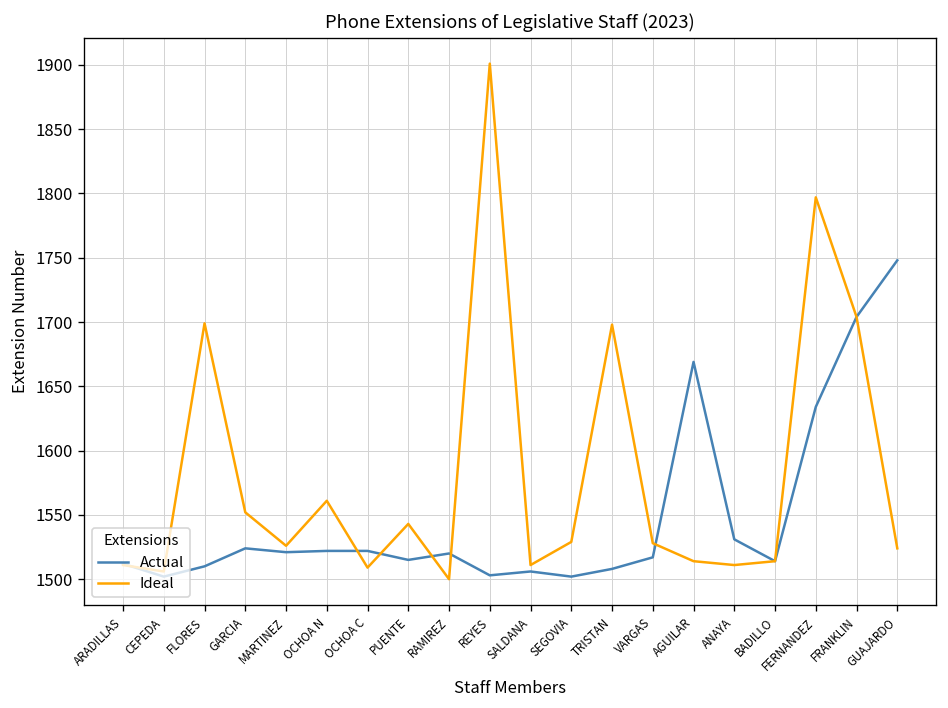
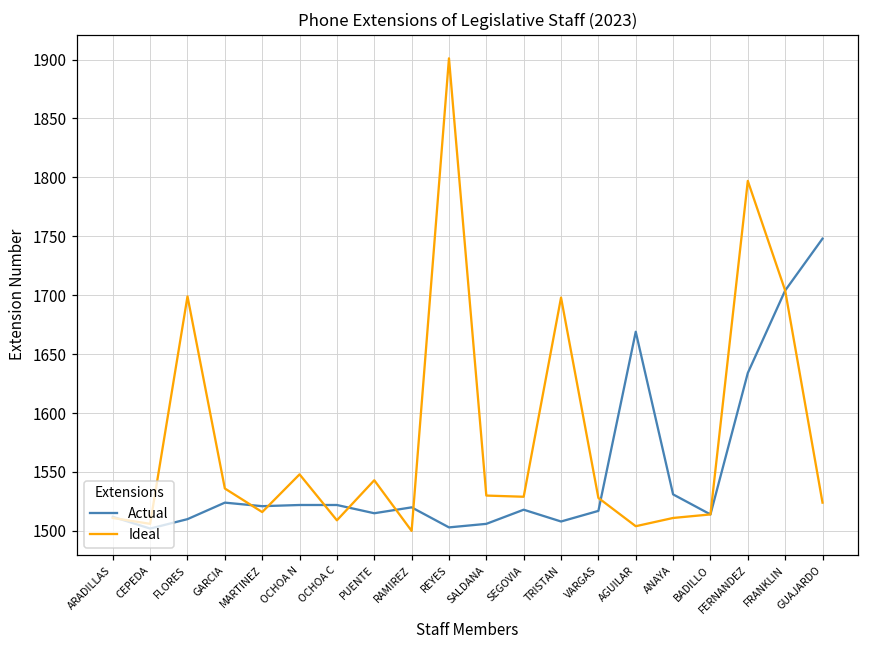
Ideal, GARCIA: 1552 -> 1536
Ideal, MARTINEZ: 1526 -> 1516
Ideal, OCHOA N: 1561 -> 1548
Ideal, SALDANA: 1511 -> 1530
Actual, SEGOVIA: 1502 -> 1518
Ideal, AGUILAR: 1514 -> 1504
